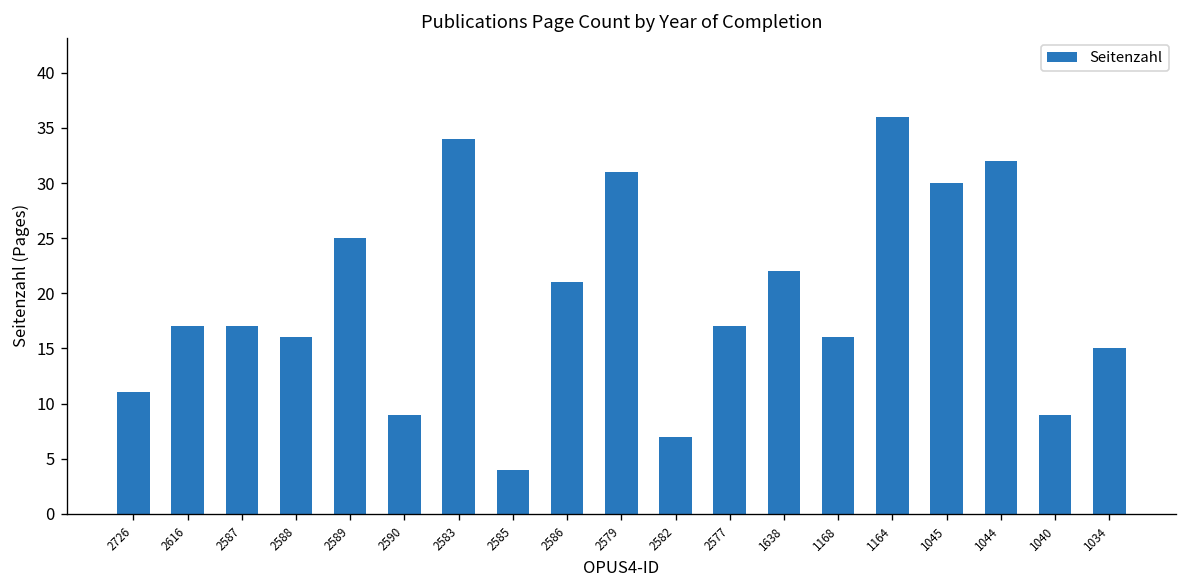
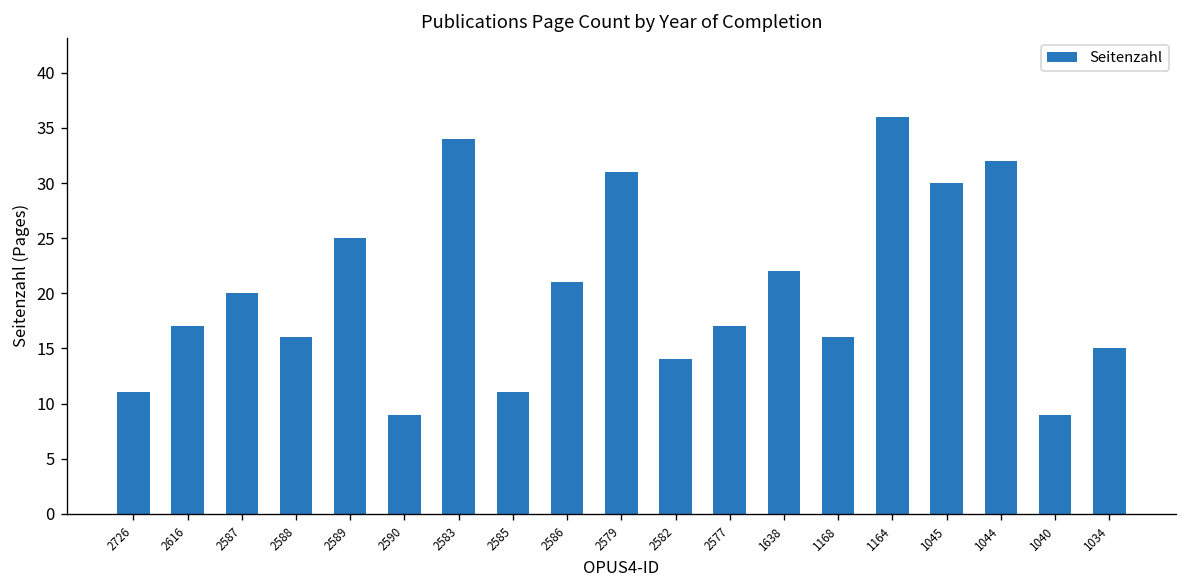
2587: 17 -> 20
2585: 4 -> 11
2582: 7 -> 14
